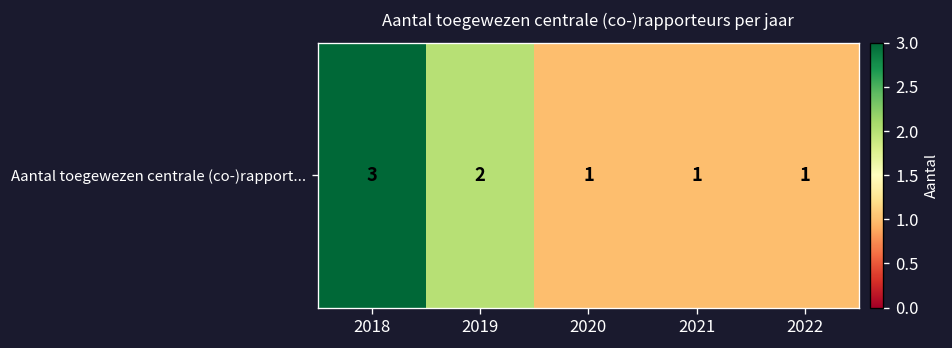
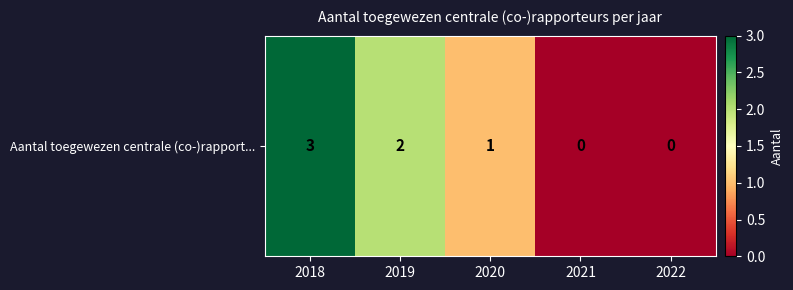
Aantal toegewezen centrale (co-)rapport..., 2021: 1 -> 0
Aantal toegewezen centrale (co-)rapport..., 2022: 1 -> 0
